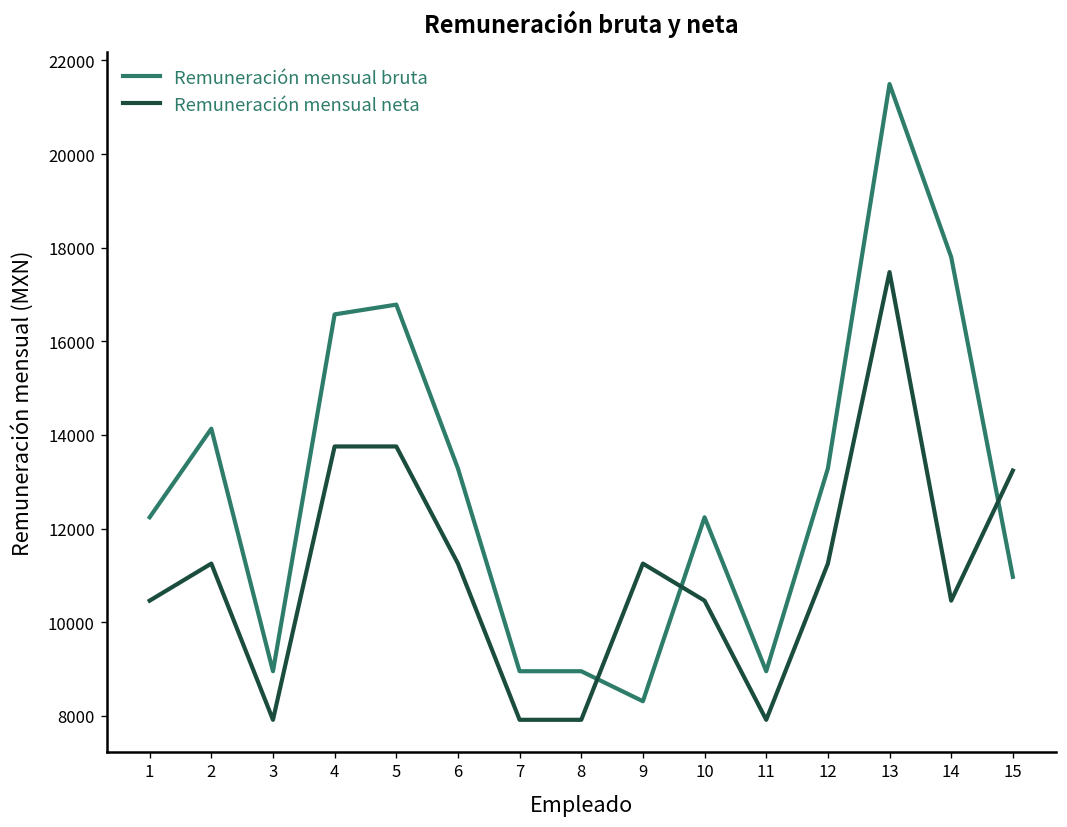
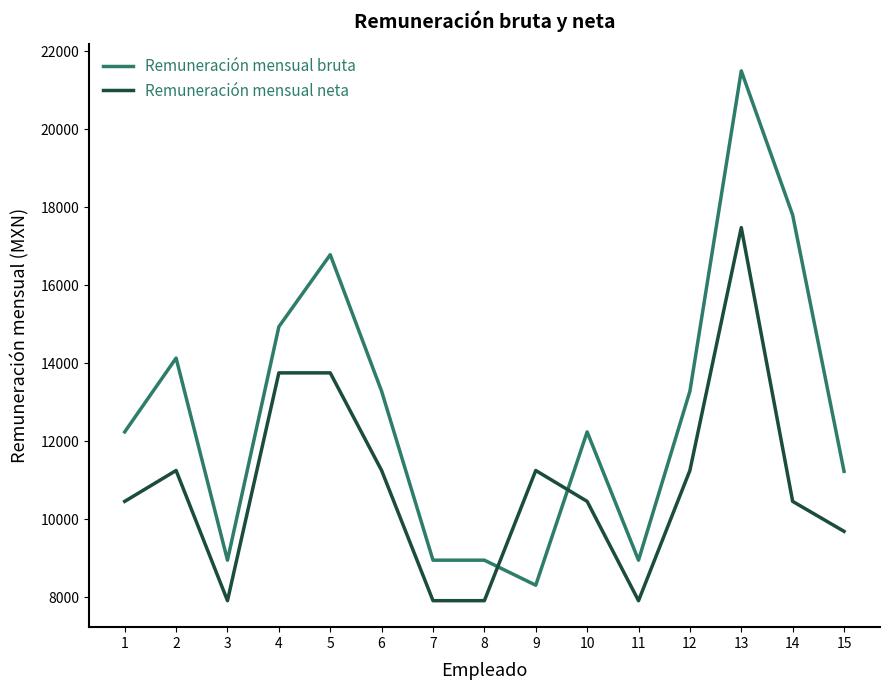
Remuneración mensual bruta, 4: 16600 -> 14900
Remuneración mensual bruta, 15: 11000 -> 11200
Remuneración mensual neta, 15: 13200 -> 9700
